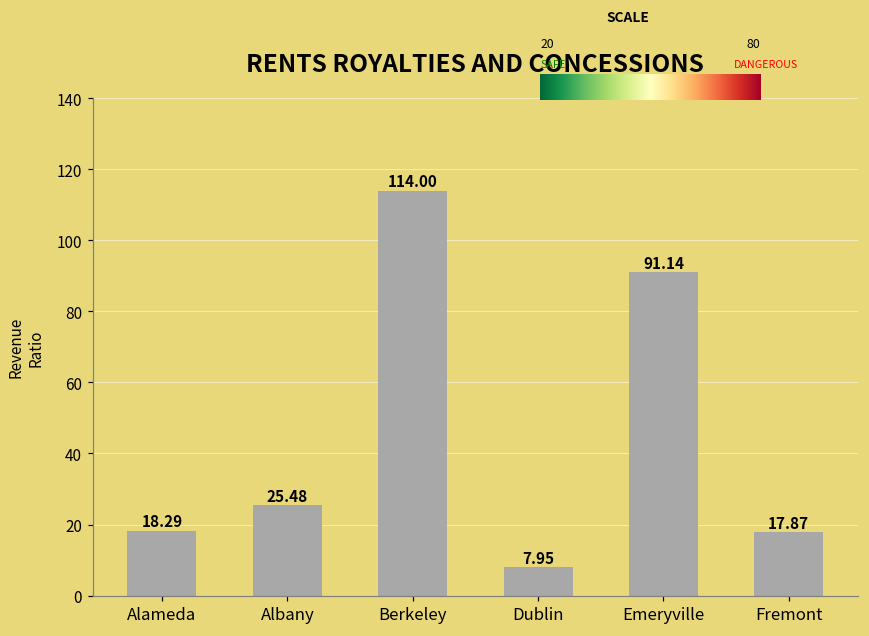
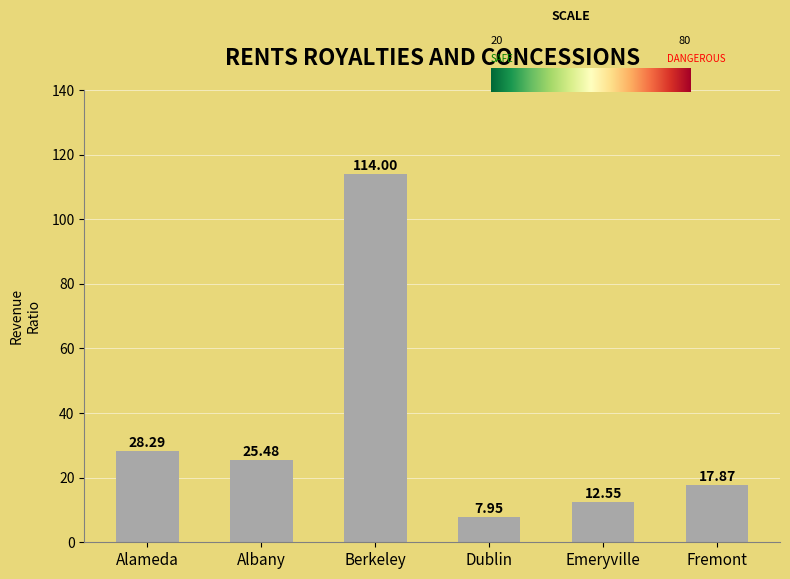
Alameda: 18.29 -> 28.29
Emeryville: 91.14 -> 12.55
